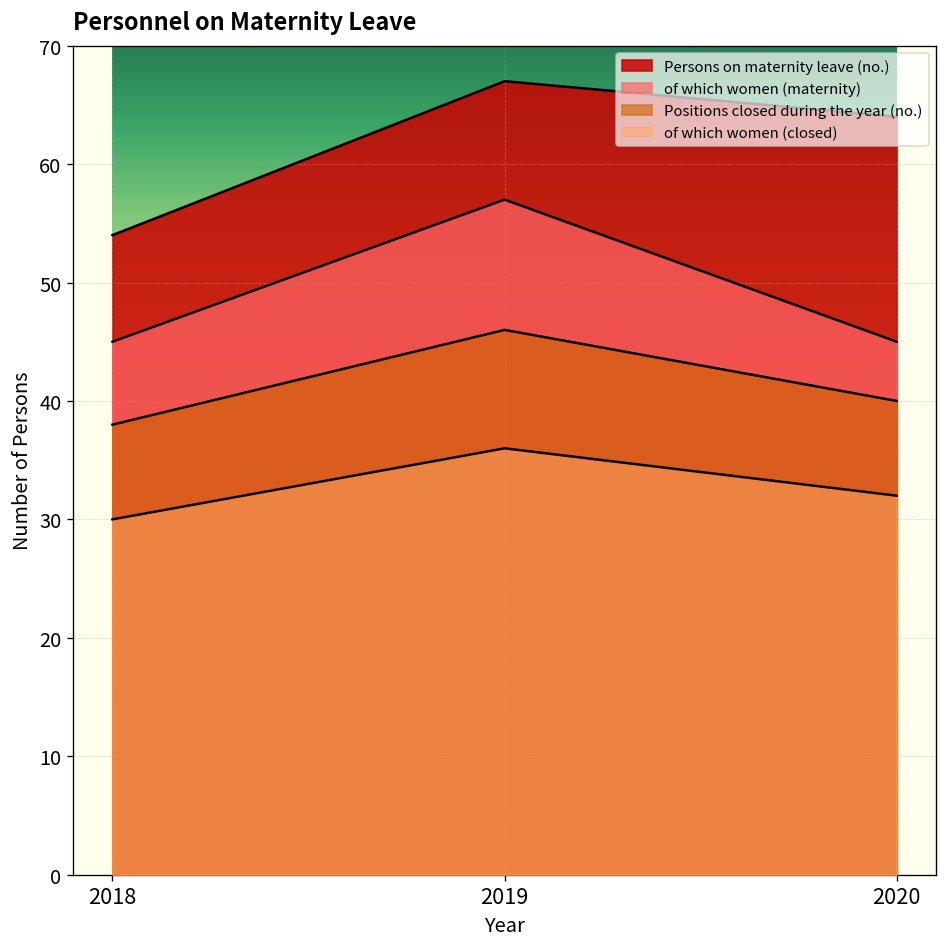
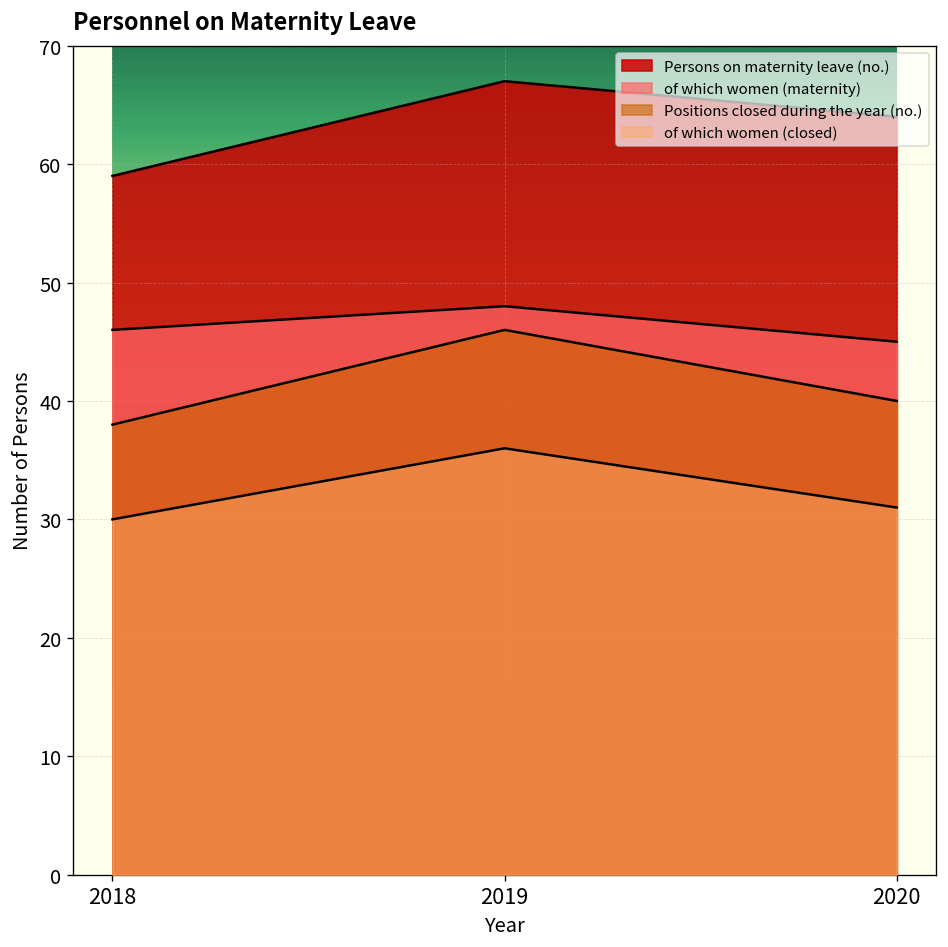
Persons on maternity leave (no.), 2018: 54 -> 59
of which women (maternity), 2018: 45 -> 46
of which women (maternity), 2019: 57 -> 48
of which women (closed), 2020: 32 -> 31
